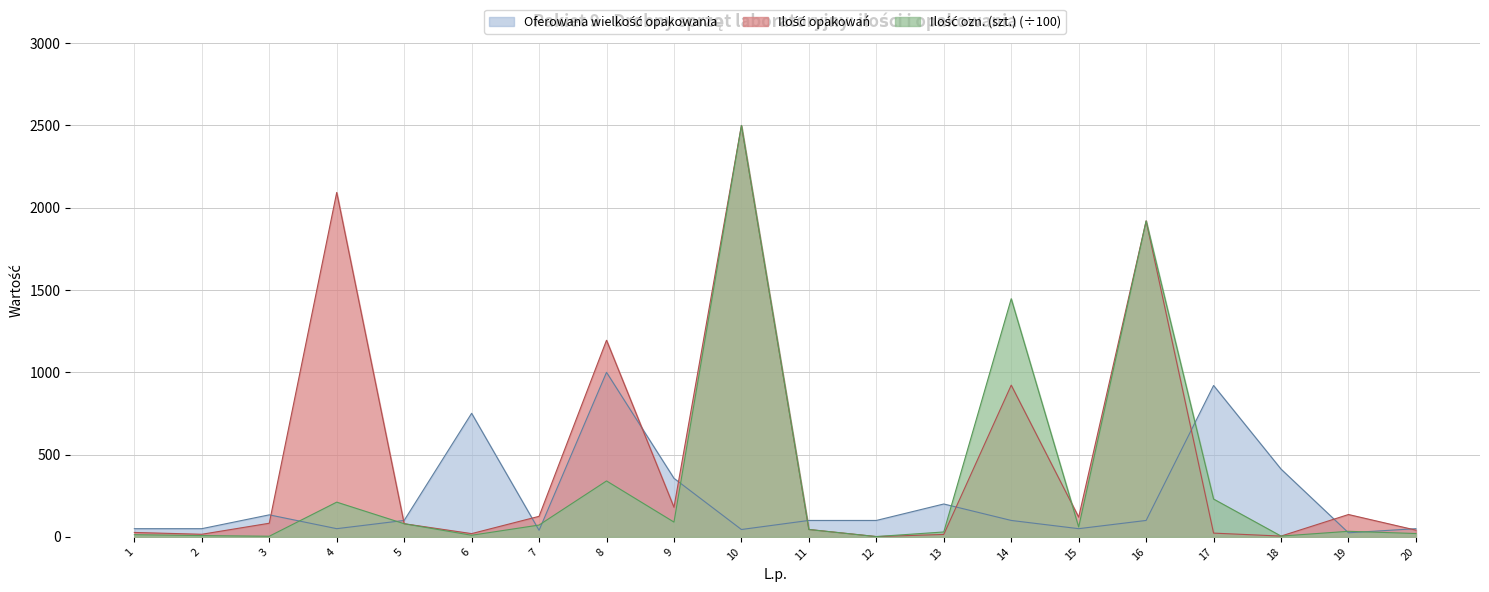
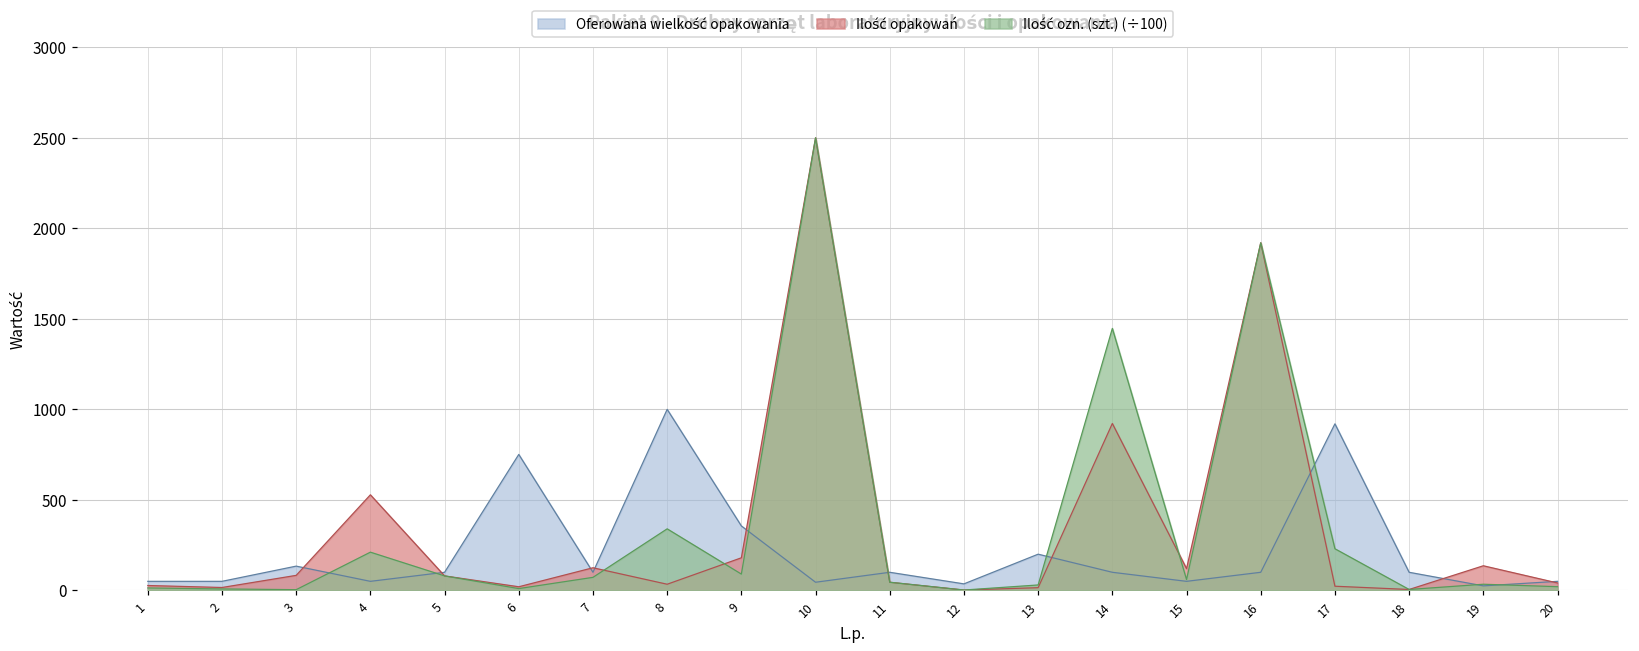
Ilość opakowań, 4: 2090 -> 530
Oferowana wielkość opakowania, 7: 40 -> 100
Ilość opakowań, 8: 1200 -> 30
Oferowana wielkość opakowania, 12: 100 -> 40
Oferowana wielkość opakowania, 18: 410 -> 100
